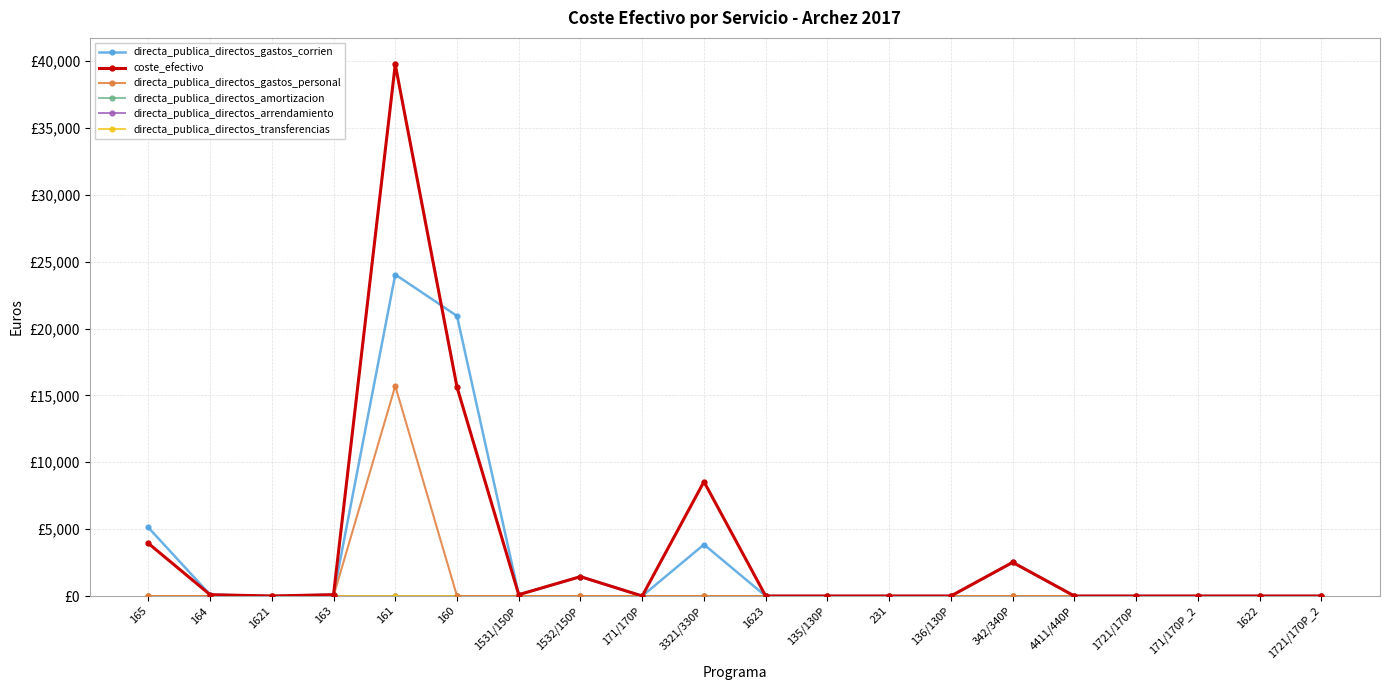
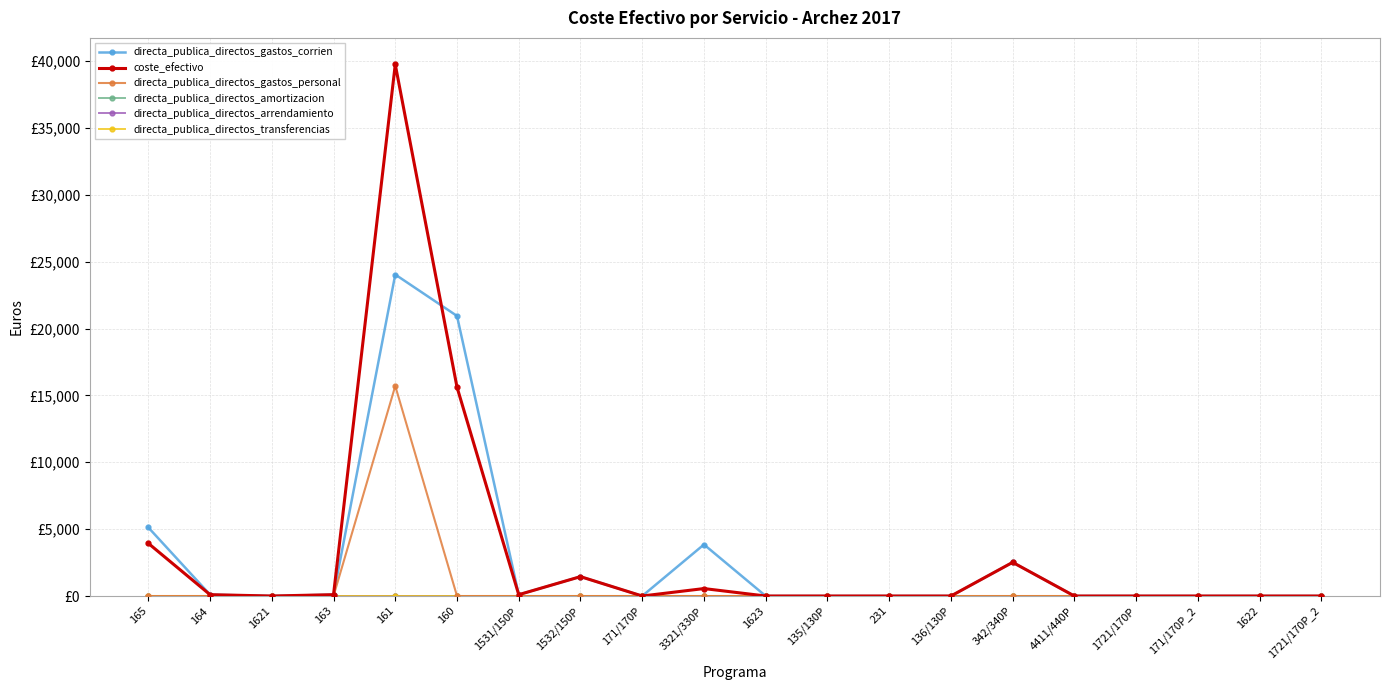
coste_efectivo, 3321/330P: £8,500 -> £600
